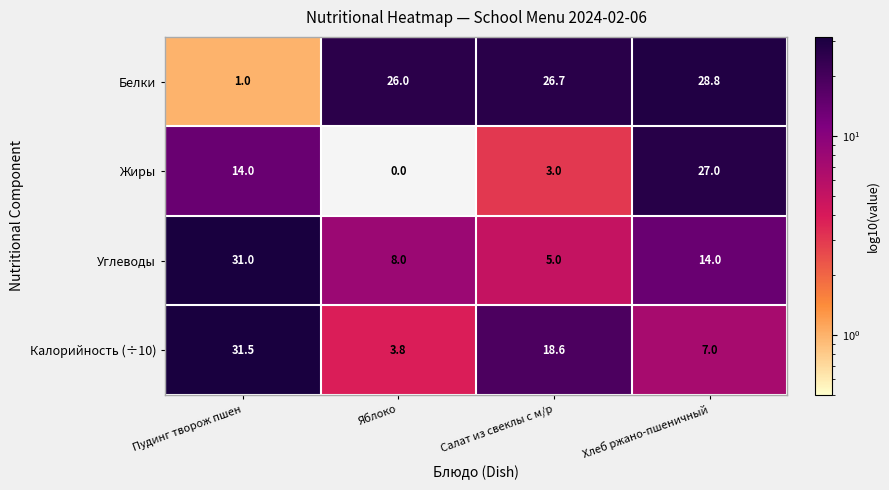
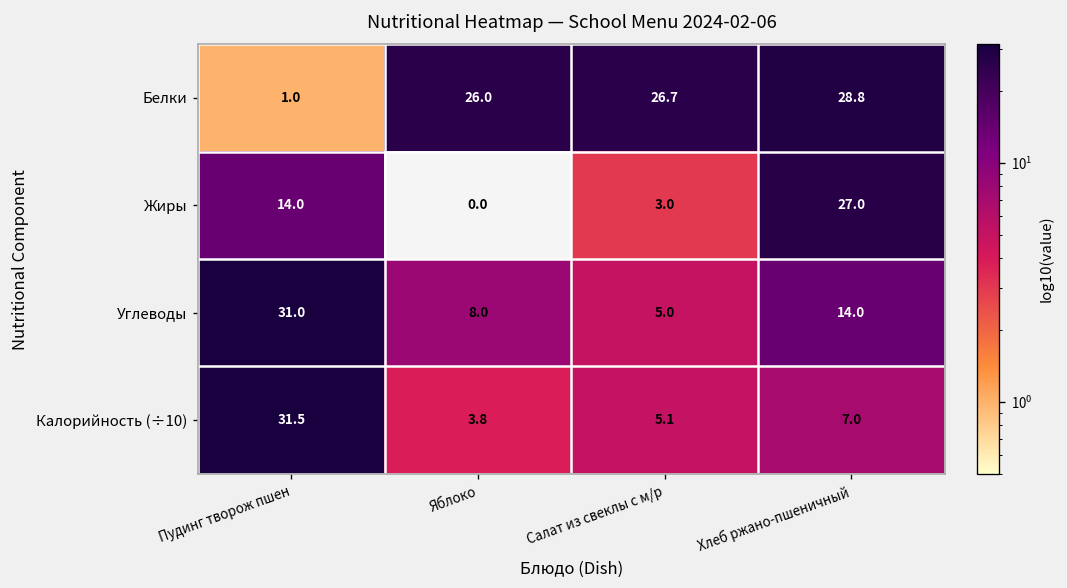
Калорийность (÷10), Салат из свеклы с м/р: 18.6 -> 5.1
